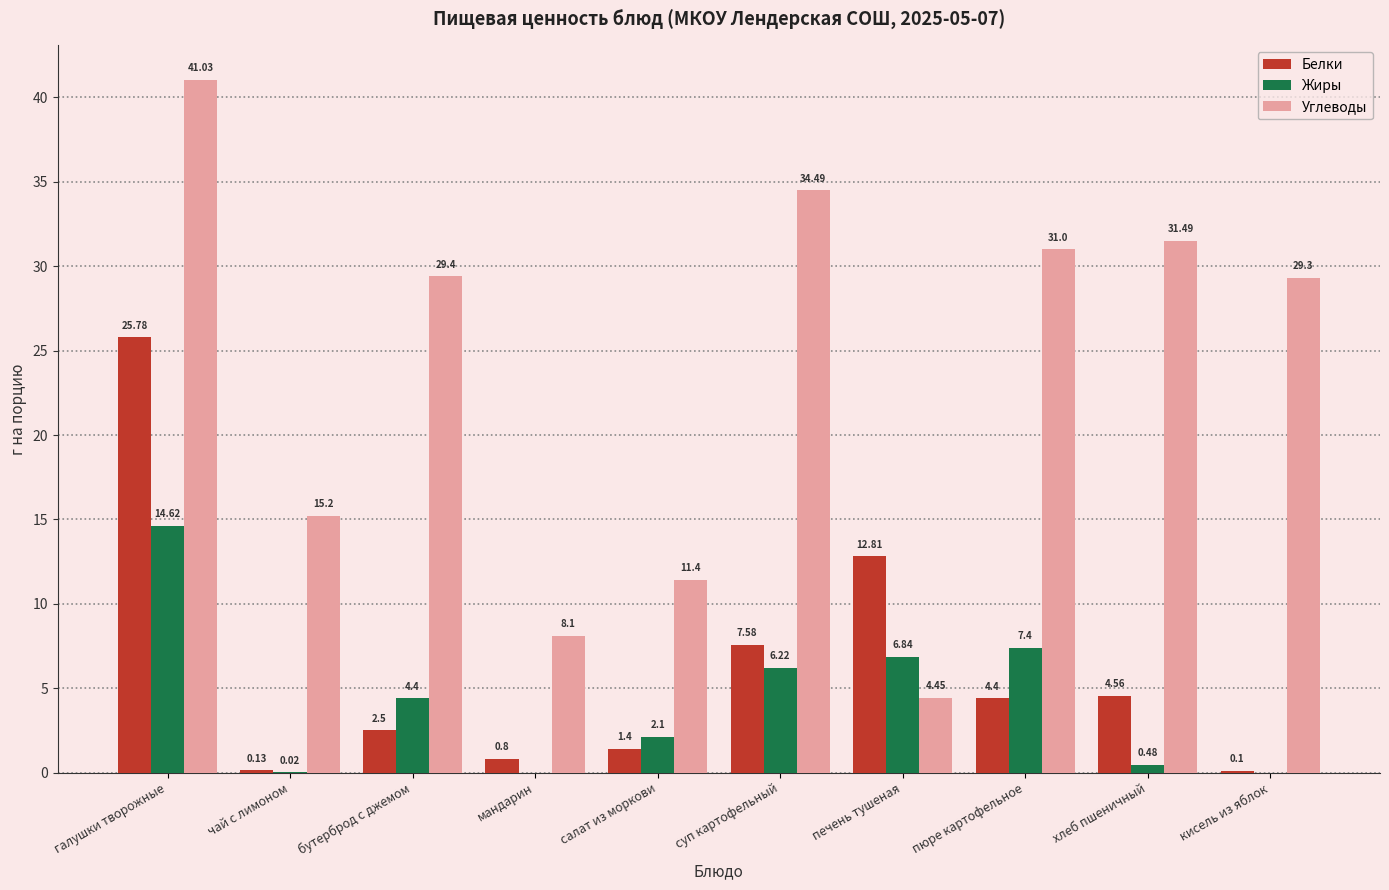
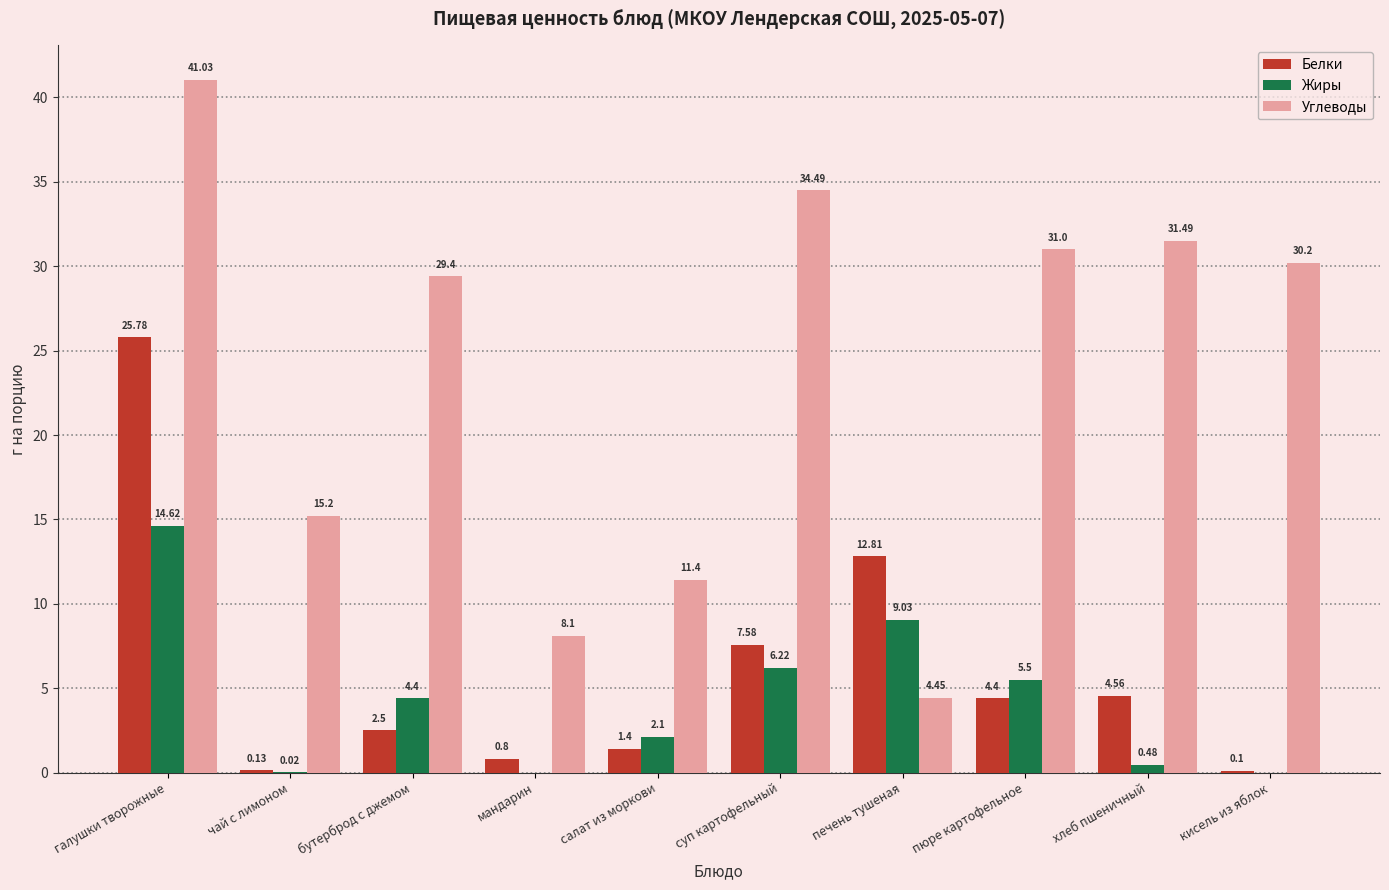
Жиры, печень тушеная: 6.84 -> 9.03
Жиры, пюре картофельное: 7.4 -> 5.5
Углеводы, кисель из яблок: 29.3 -> 30.2
